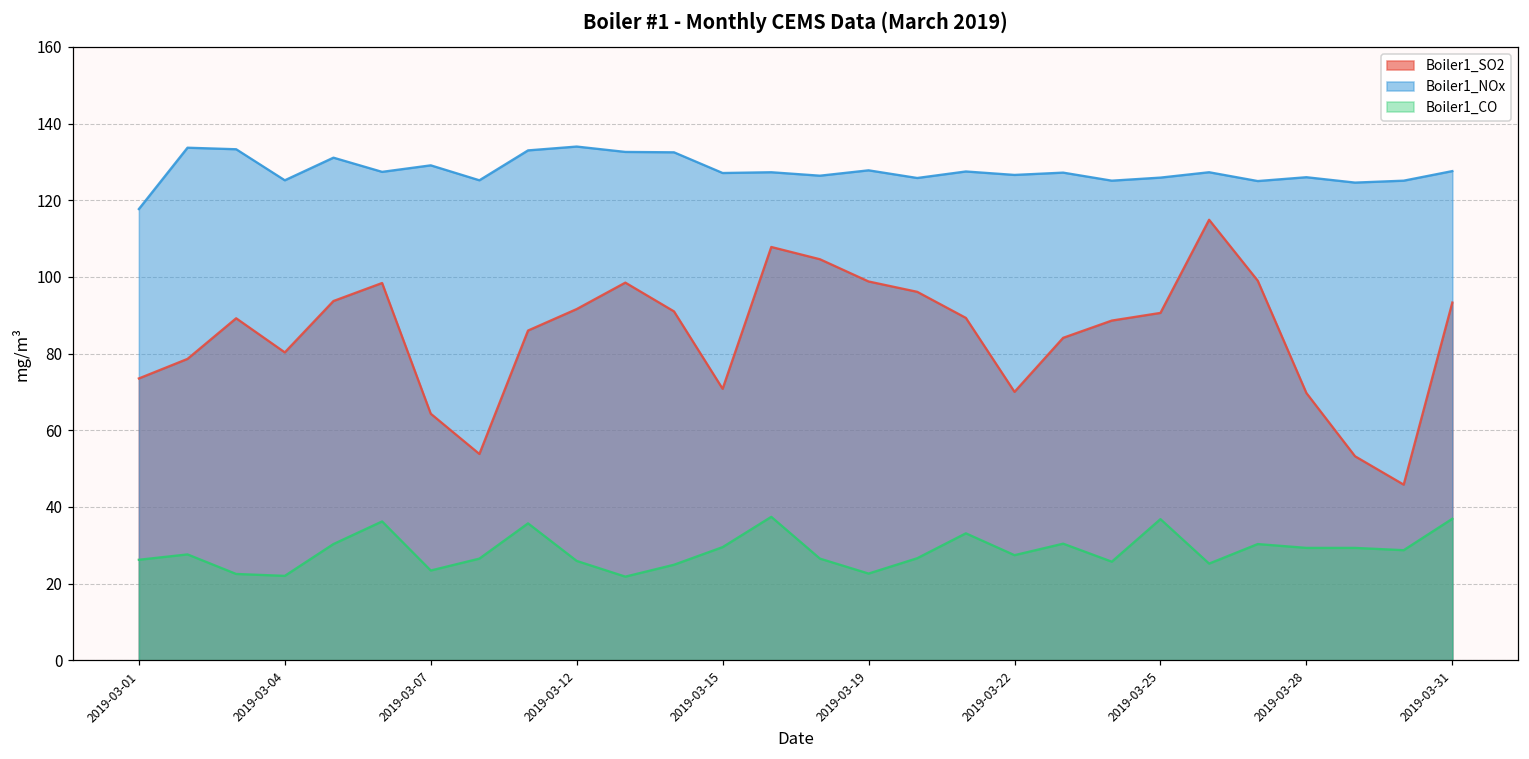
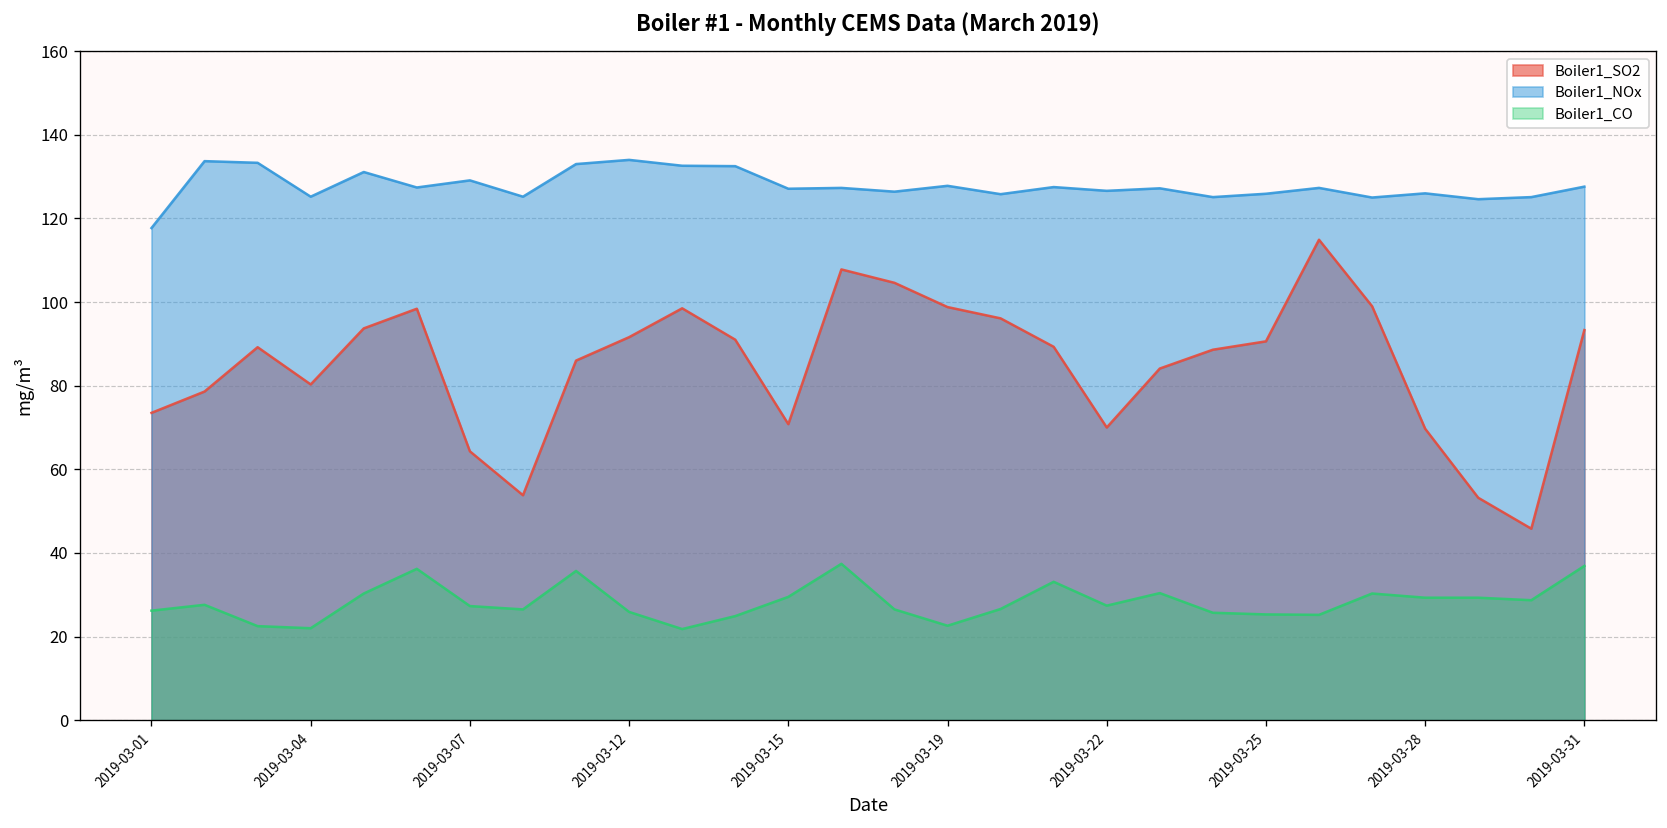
Boiler1_CO, 2019-03-07: 23 -> 27
Boiler1_CO, 2019-03-25: 37 -> 25
